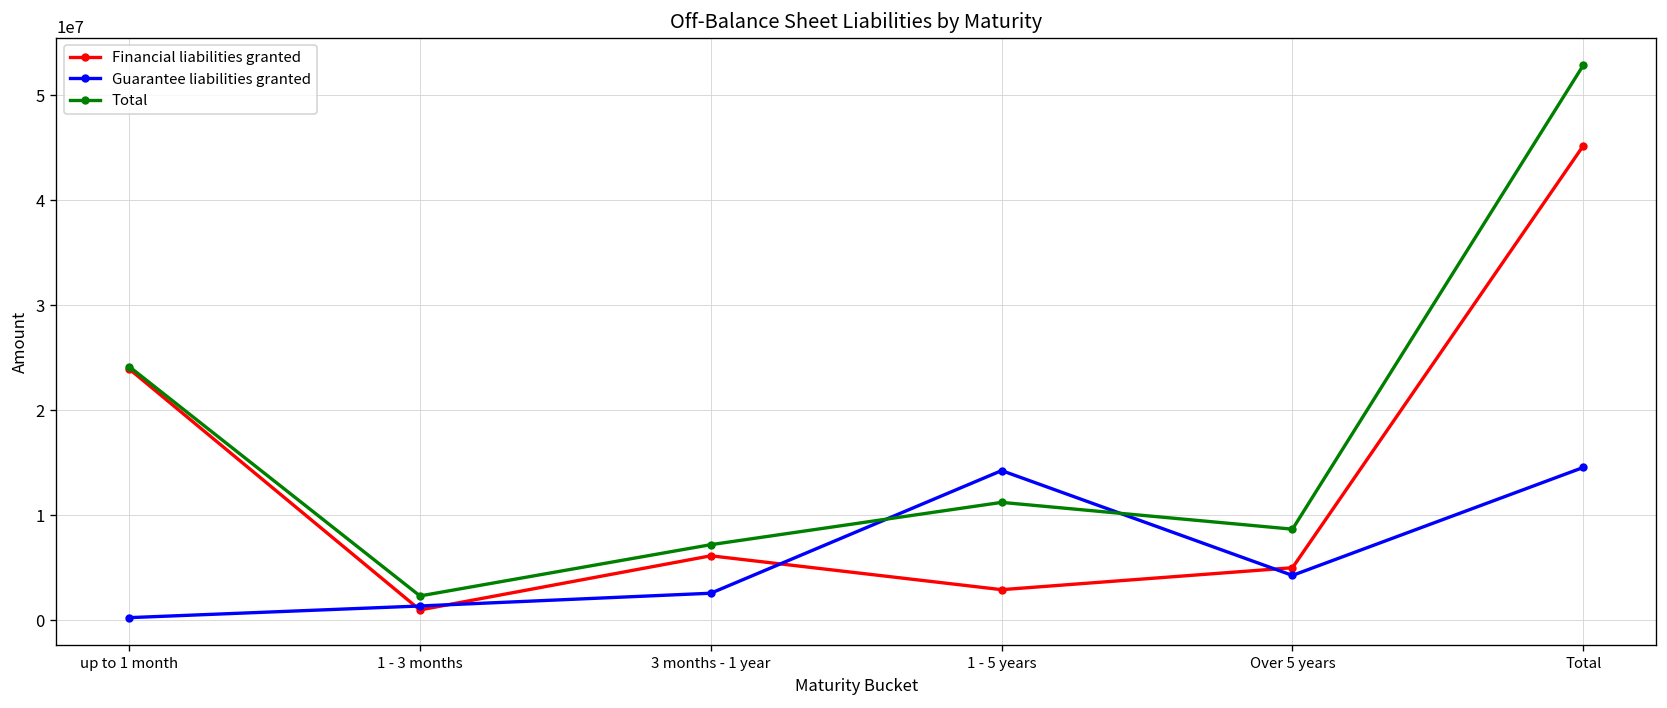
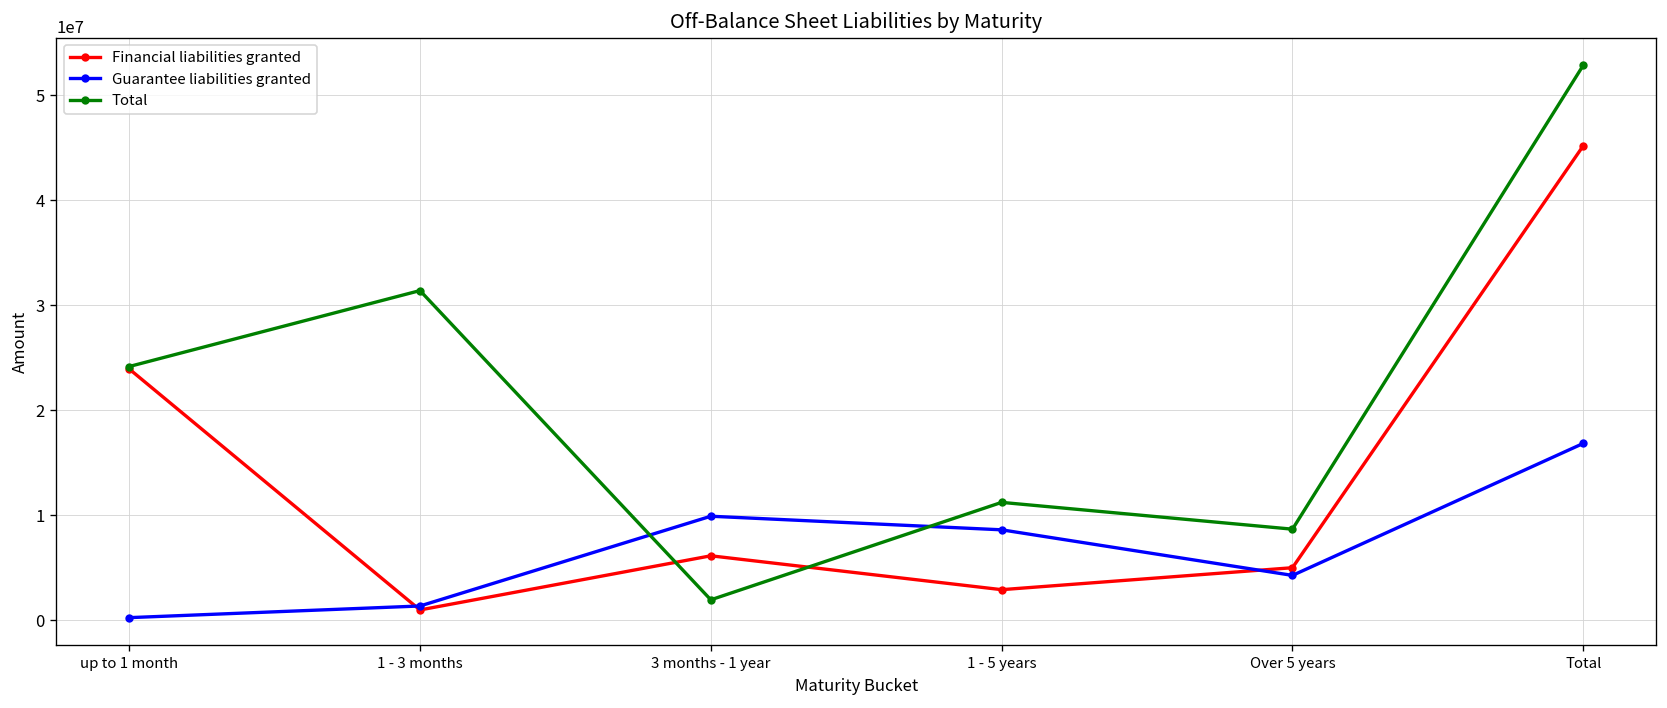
Total, 1 - 3 months: 2000000 -> 31000000
Guarantee liabilities granted, 3 months - 1 year: 3000000 -> 10000000
Total, 3 months - 1 year: 7000000 -> 2000000
Guarantee liabilities granted, 1 - 5 years: 14000000 -> 9000000
Guarantee liabilities granted, Total: 15000000 -> 17000000
